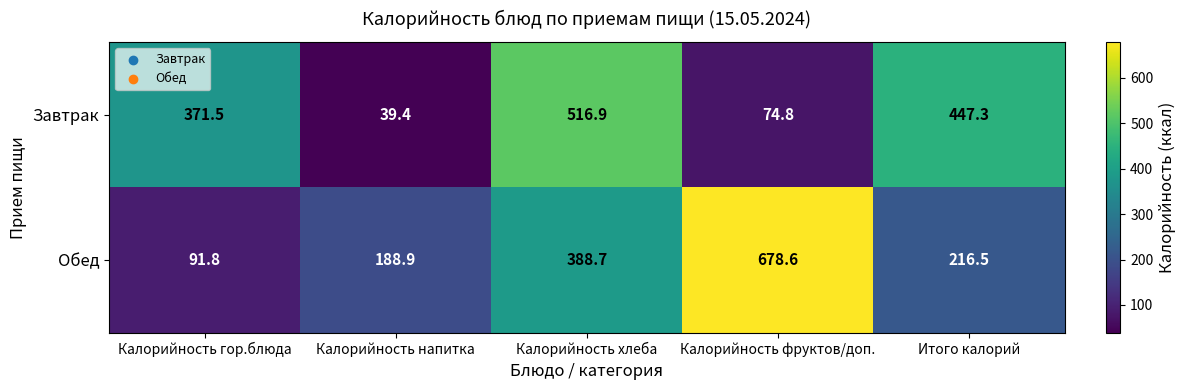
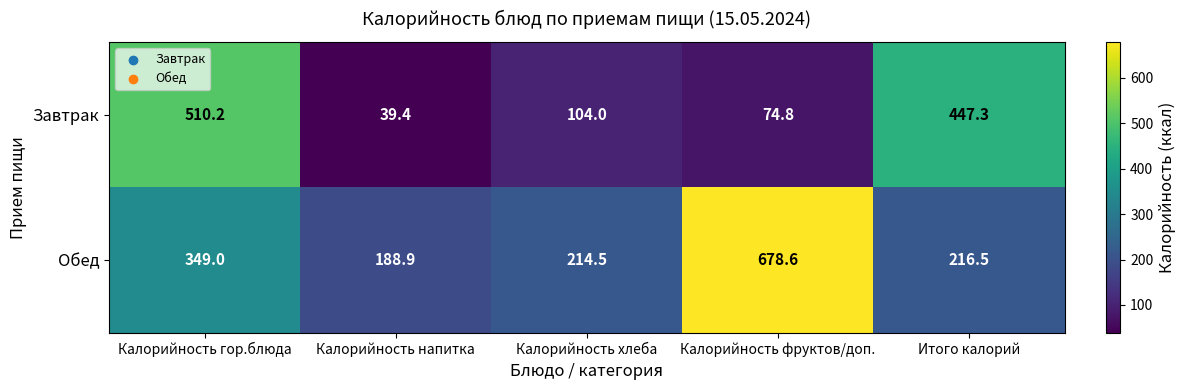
Завтрак, Калорийность гор.блюда: 371.5 -> 510.2
Завтрак, Калорийность хлеба: 516.9 -> 104.0
Обед, Калорийность гор.блюда: 91.8 -> 349.0
Обед, Калорийность хлеба: 388.7 -> 214.5
